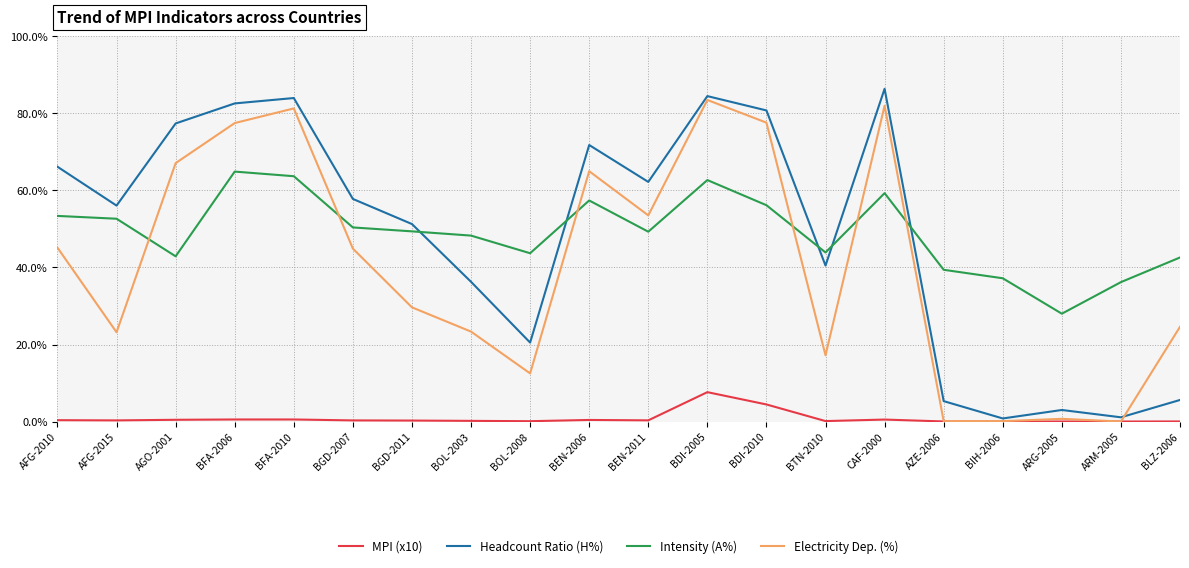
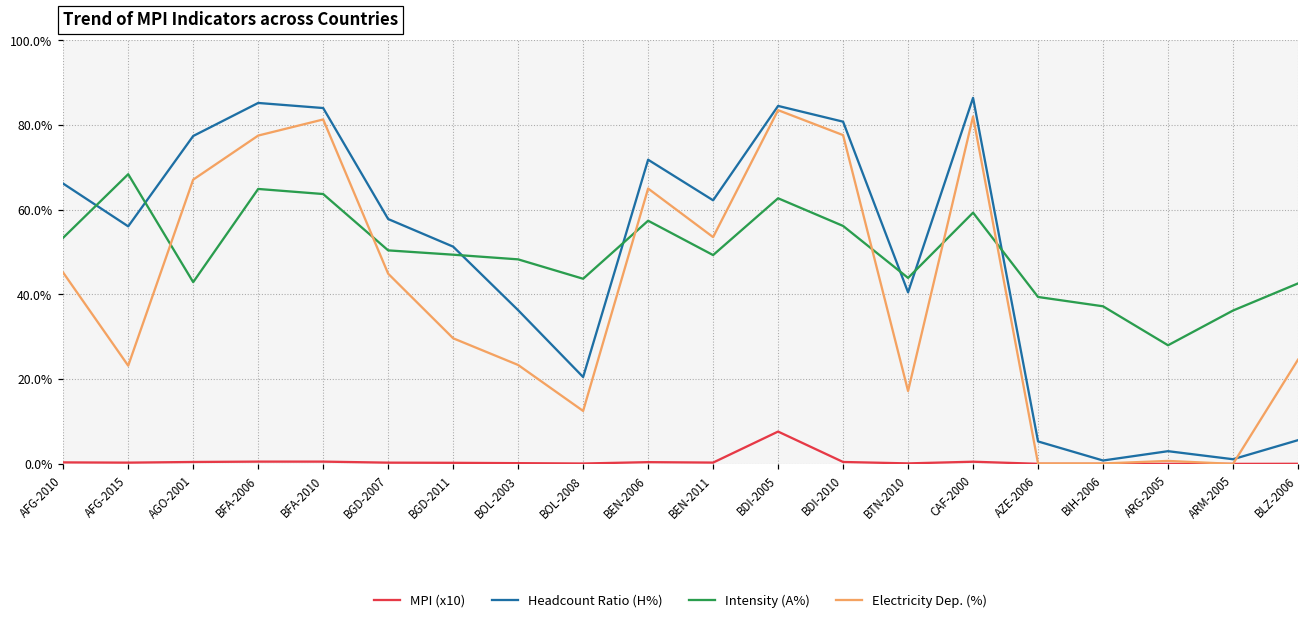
Intensity (A%), AFG-2015: 53% -> 68%
Headcount Ratio (H%), BFA-2006: 83% -> 85%
MPI (x10), BDI-2010: 4% -> 0%
